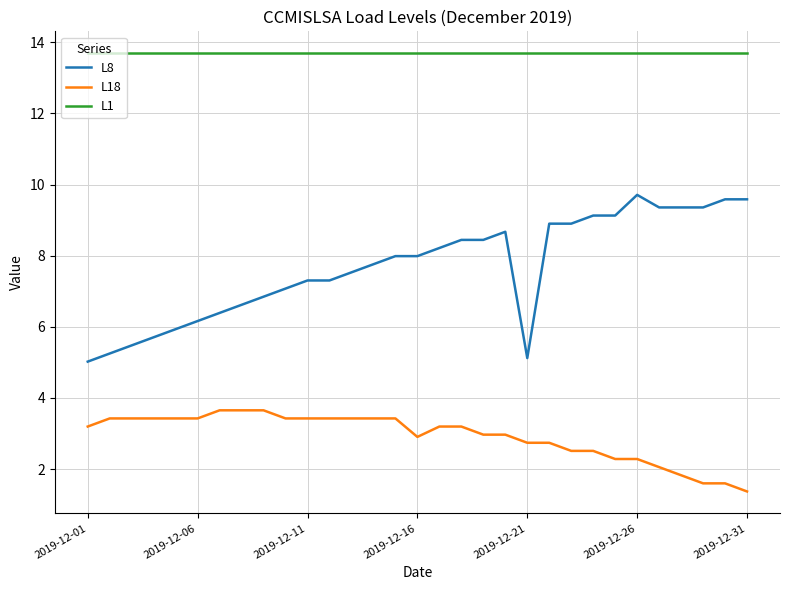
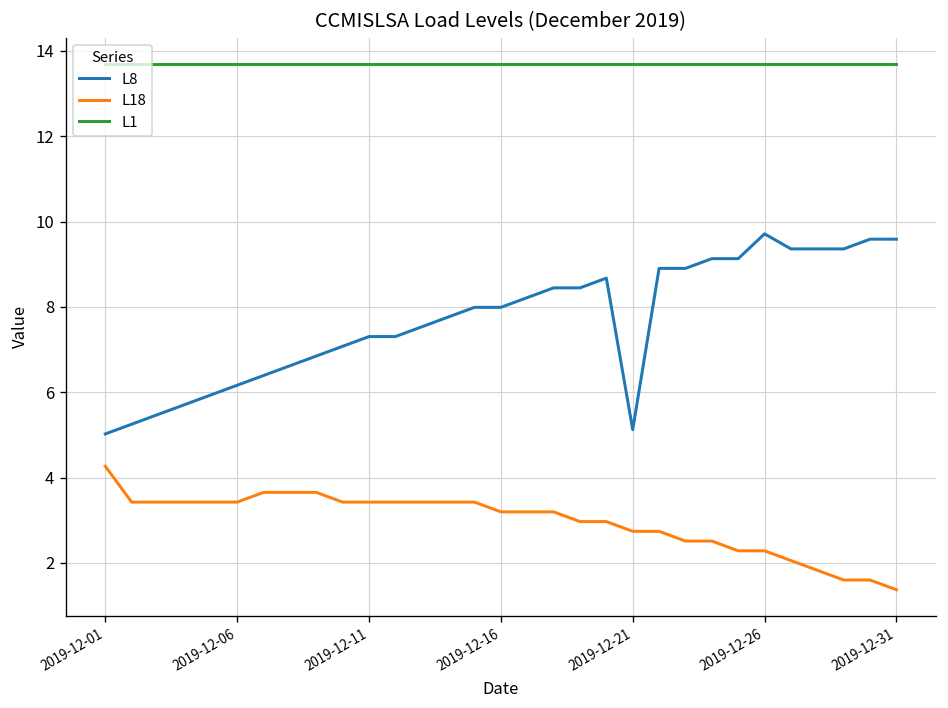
L18, 2019-12-01: 3.2 -> 4.3
L18, 2019-12-16: 2.9 -> 3.2
